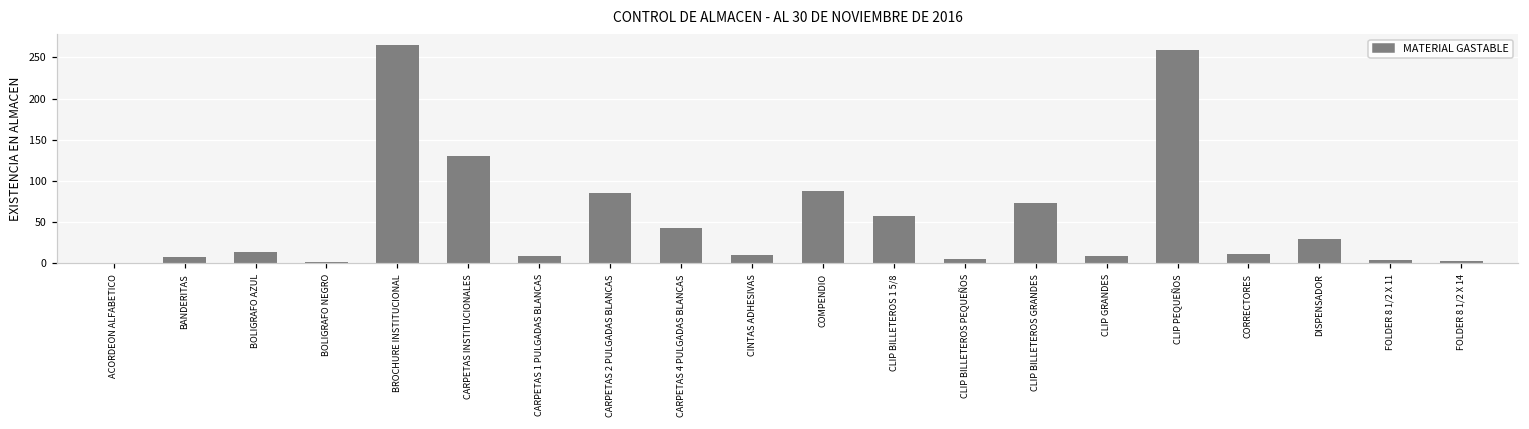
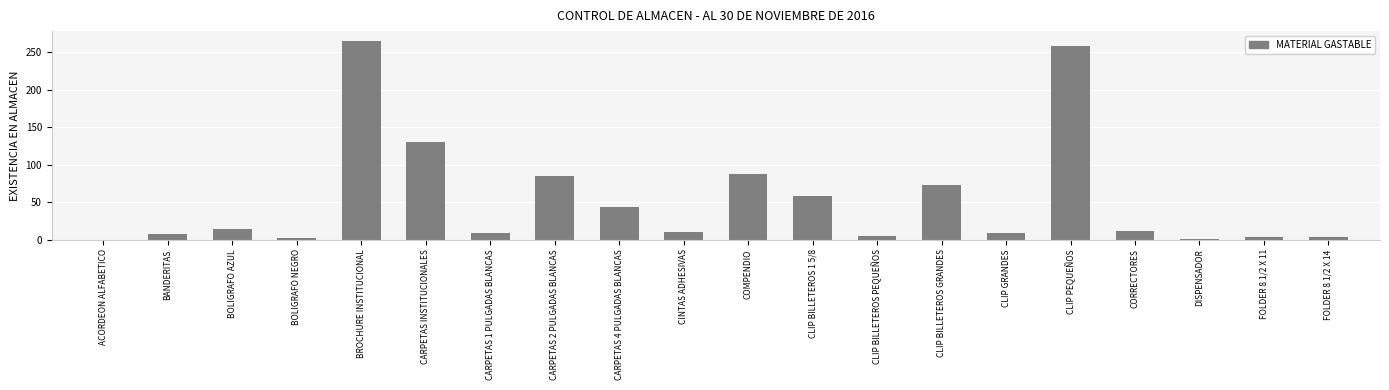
DISPENSADOR: 30 -> 0
